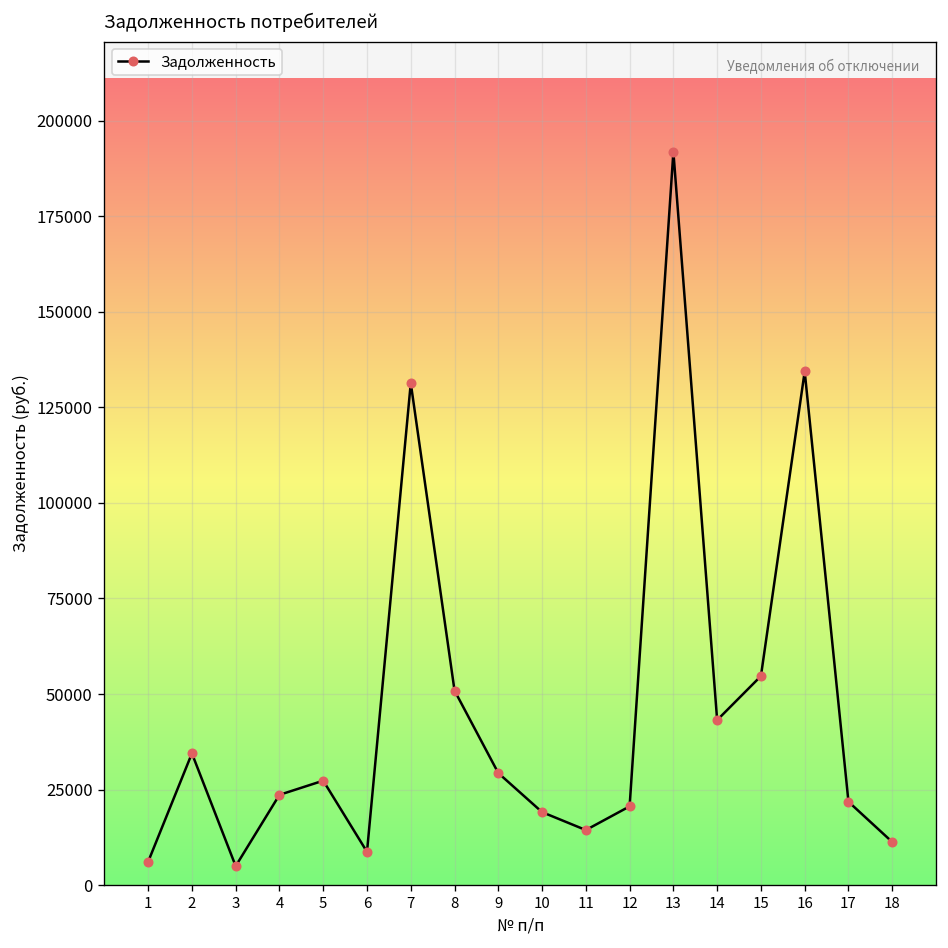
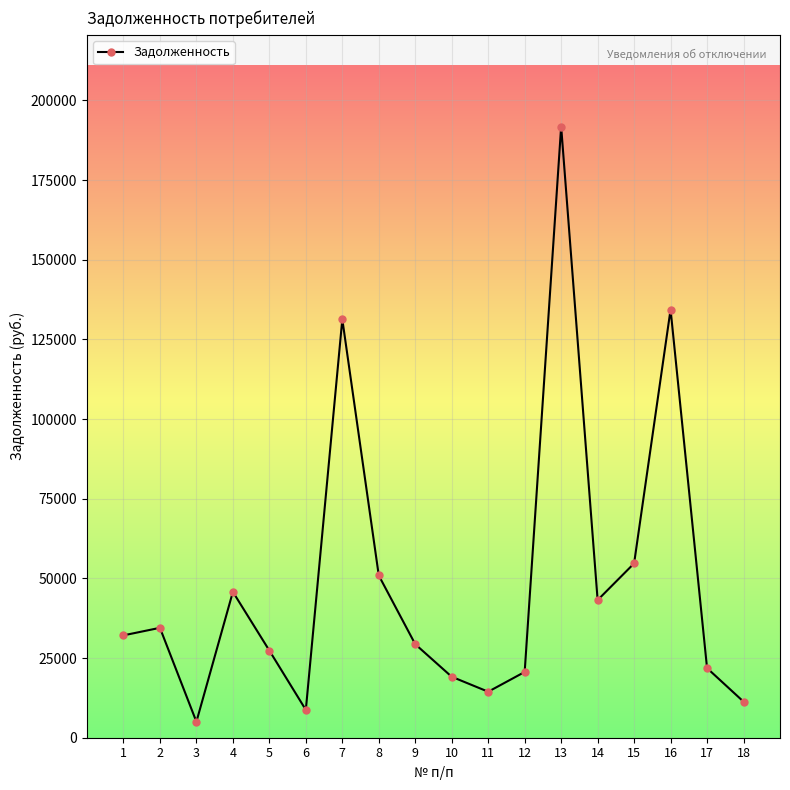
1: 6000 -> 32000
4: 24000 -> 46000
